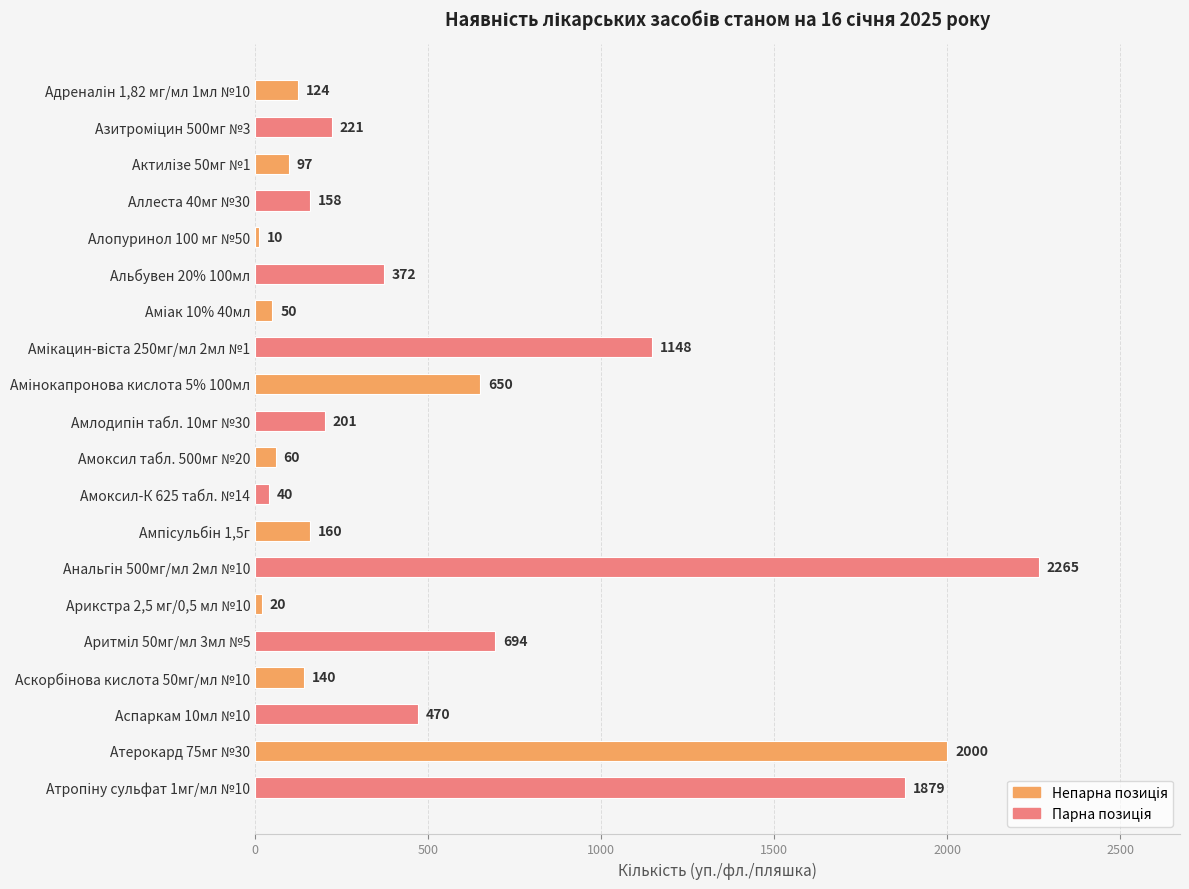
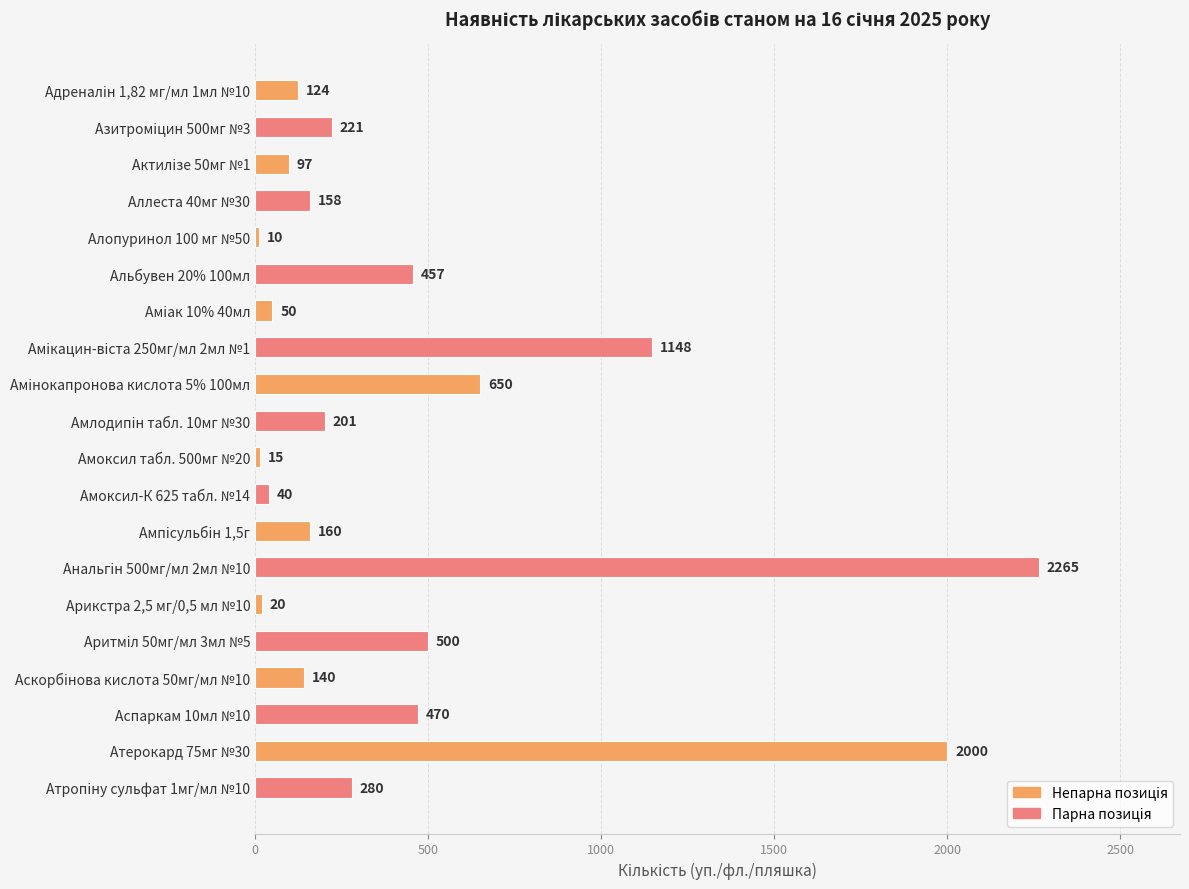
Альбувен 20% 100мл: 372 -> 457
Амоксил табл. 500мг №20: 60 -> 15
Аритміл 50мг/мл 3мл №5: 694 -> 500
Атропіну сульфат 1мг/мл №10: 1879 -> 280
